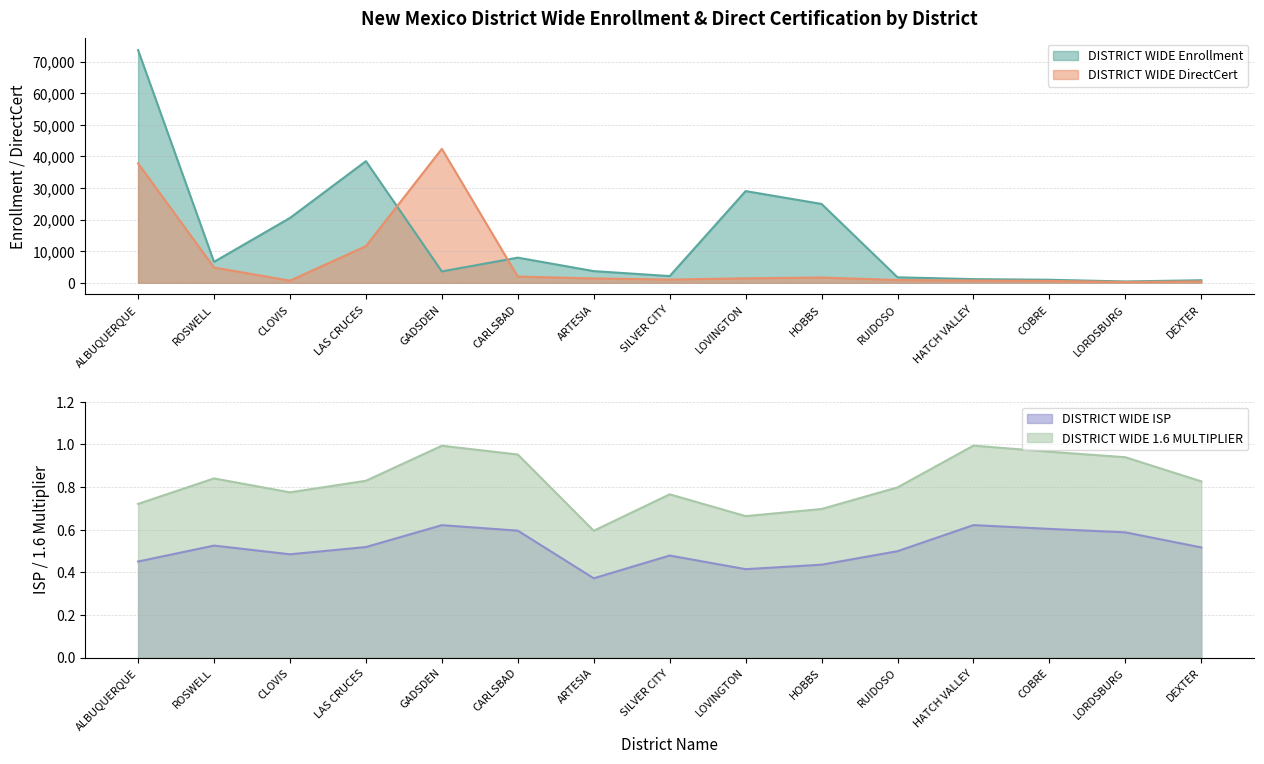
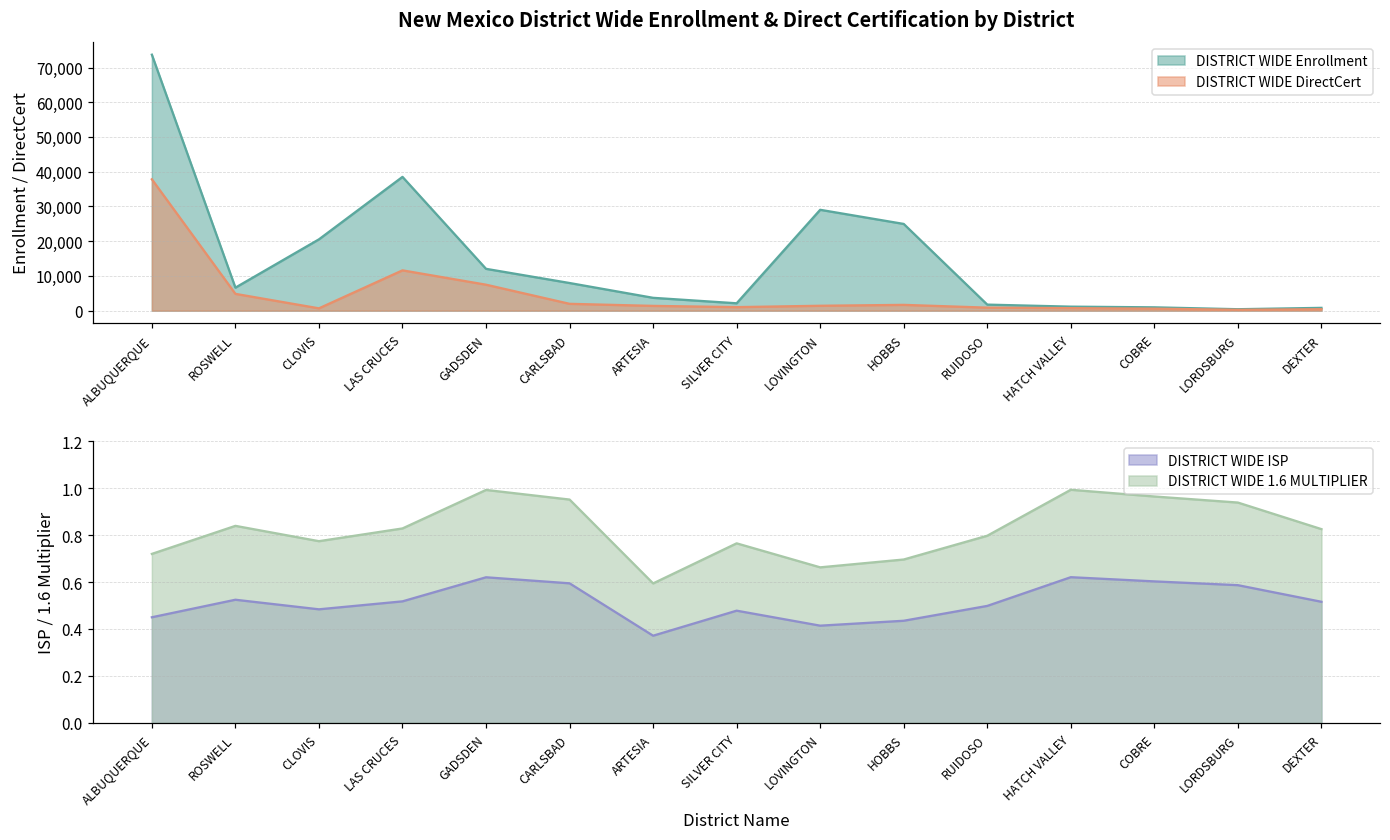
New Mexico District Wide Enrollment & Direct Certification by District, DISTRICT WIDE Enrollment, GADSDEN: 4,000 -> 12,000
New Mexico District Wide Enrollment & Direct Certification by District, DISTRICT WIDE DirectCert, GADSDEN: 42,000 -> 7,000
